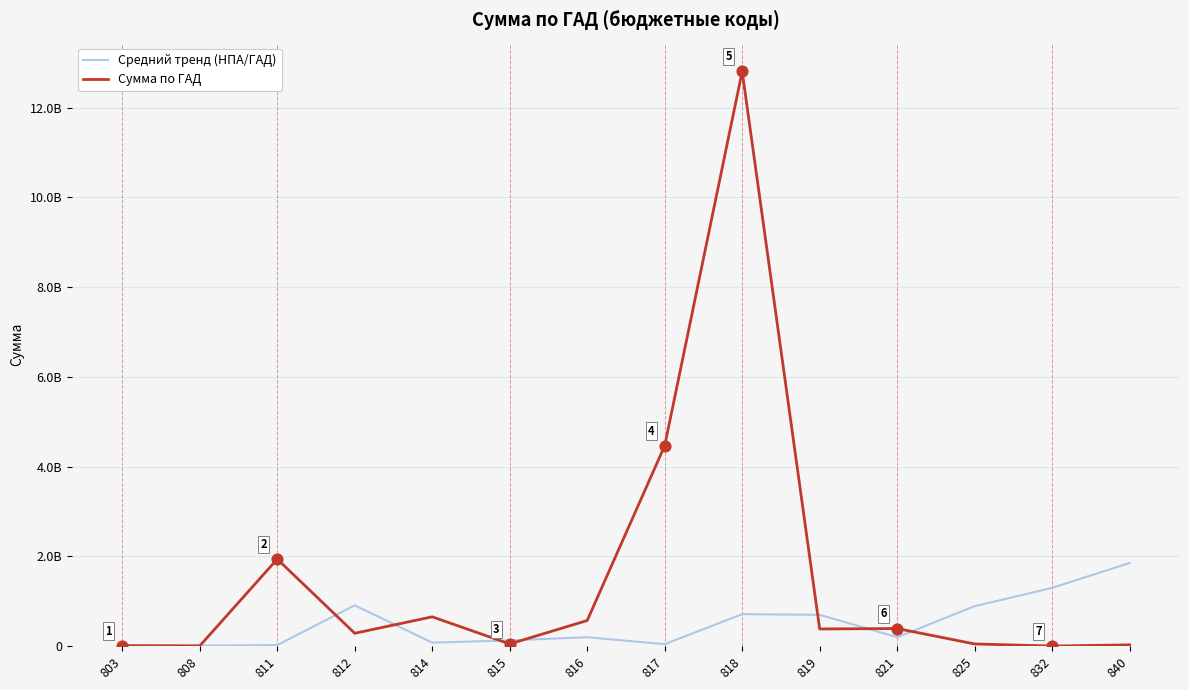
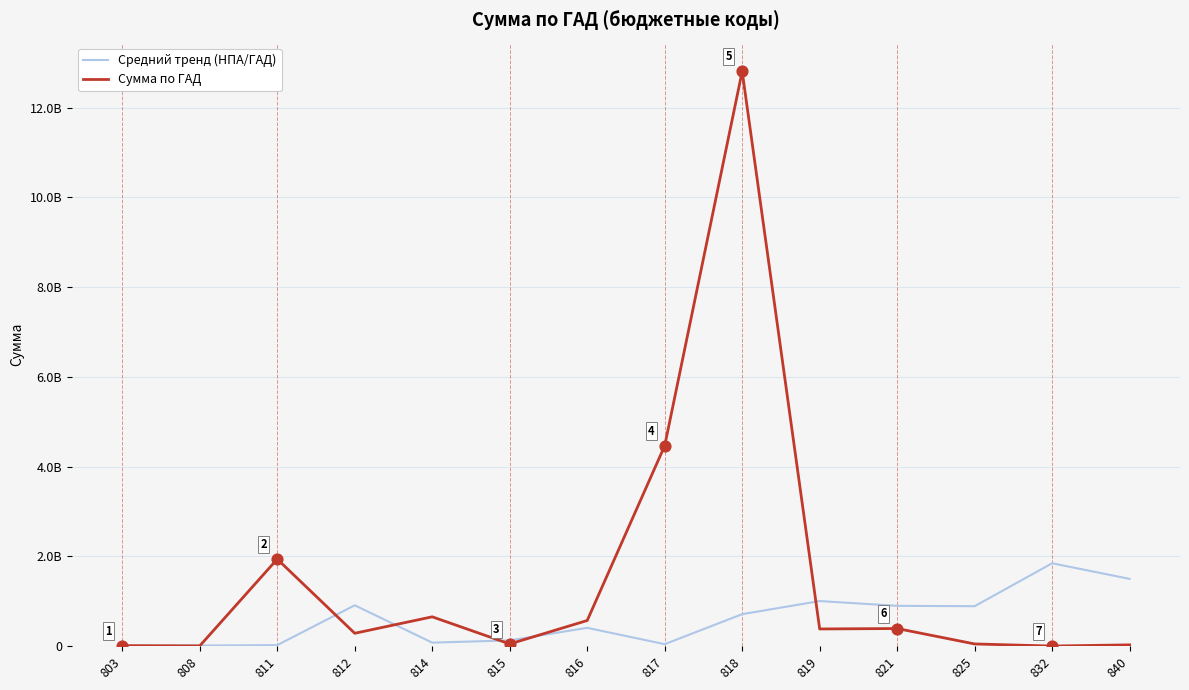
Средний тренд (НПА/ГАД), 816: 200000000 -> 400000000
Средний тренд (НПА/ГАД), 819: 700000000 -> 1000000000
Средний тренд (НПА/ГАД), 821: 200000000 -> 900000000
Средний тренд (НПА/ГАД), 832: 1300000000 -> 1800000000
Средний тренд (НПА/ГАД), 840: 1900000000 -> 1500000000
